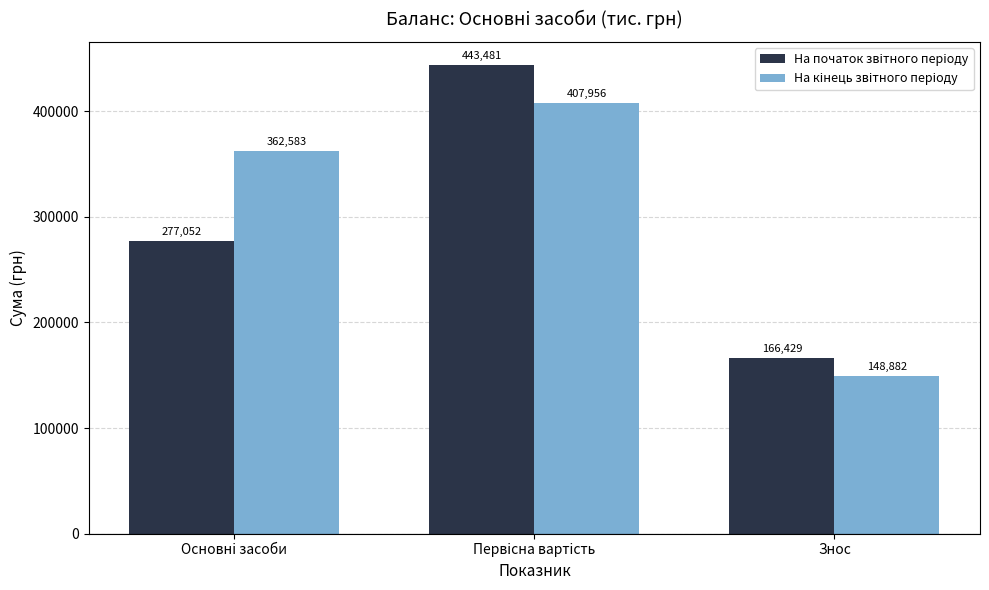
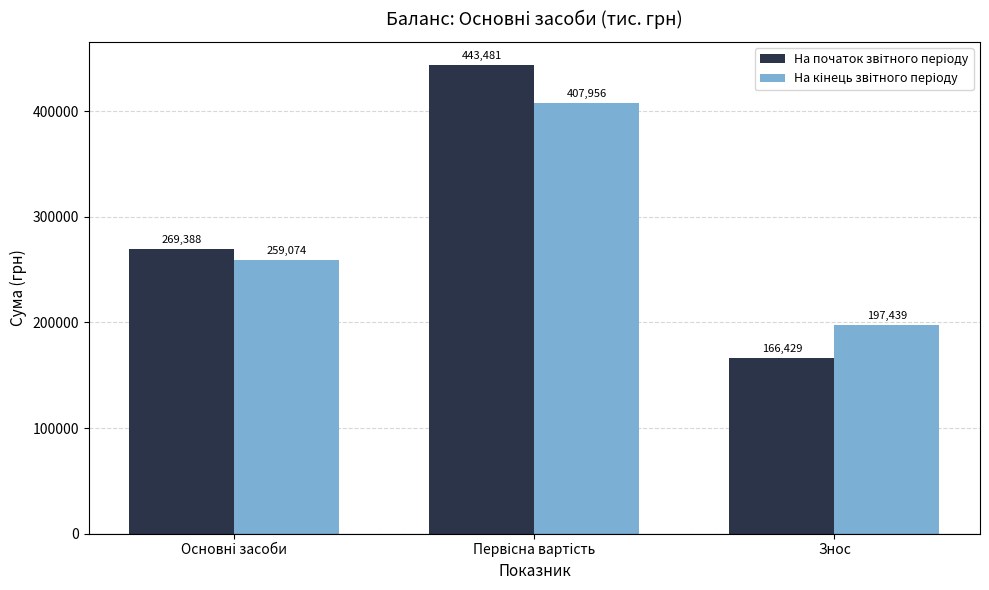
На початок звітного періоду, Основні засоби: 277,052 -> 269,388
На кінець звітного періоду, Основні засоби: 362,583 -> 259,074
На кінець звітного періоду, Знос: 148,882 -> 197,439
